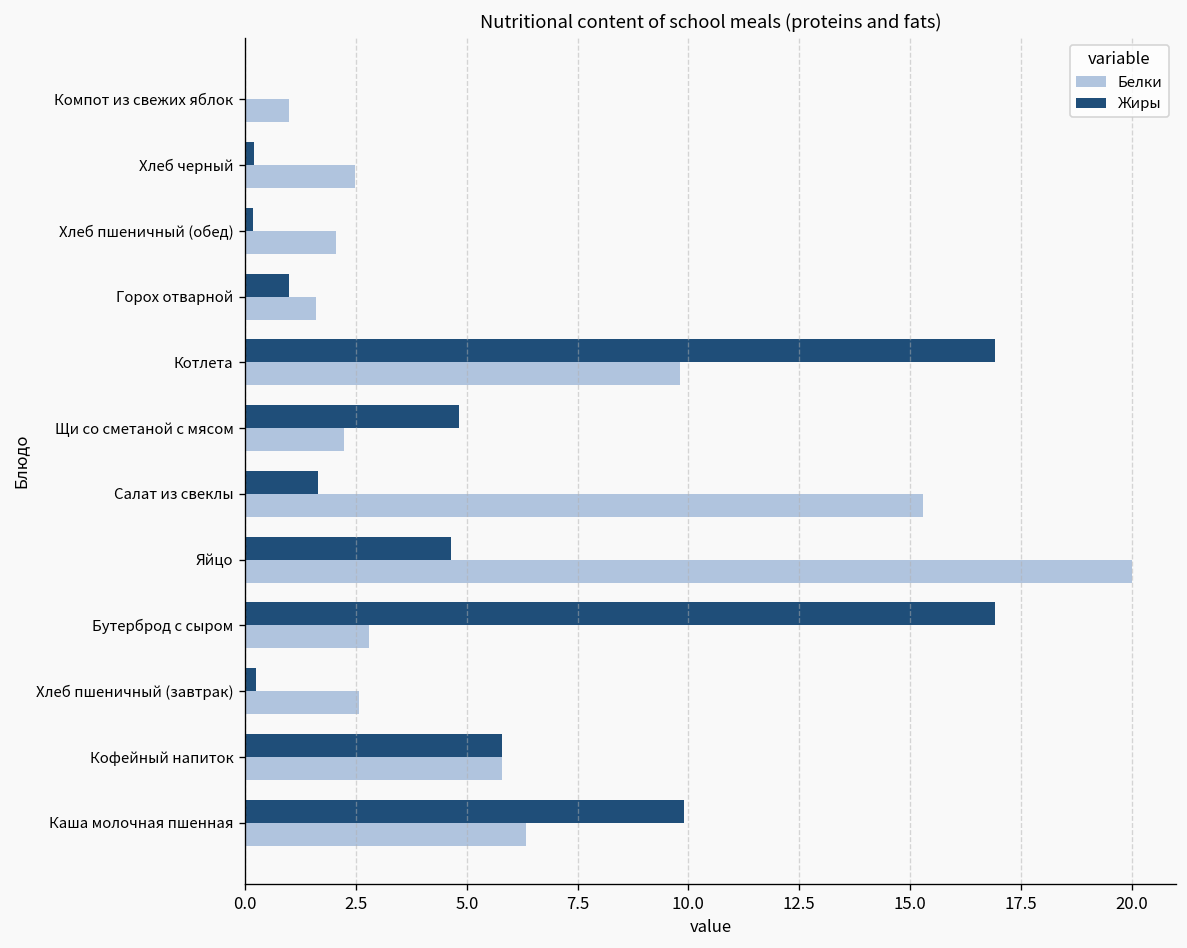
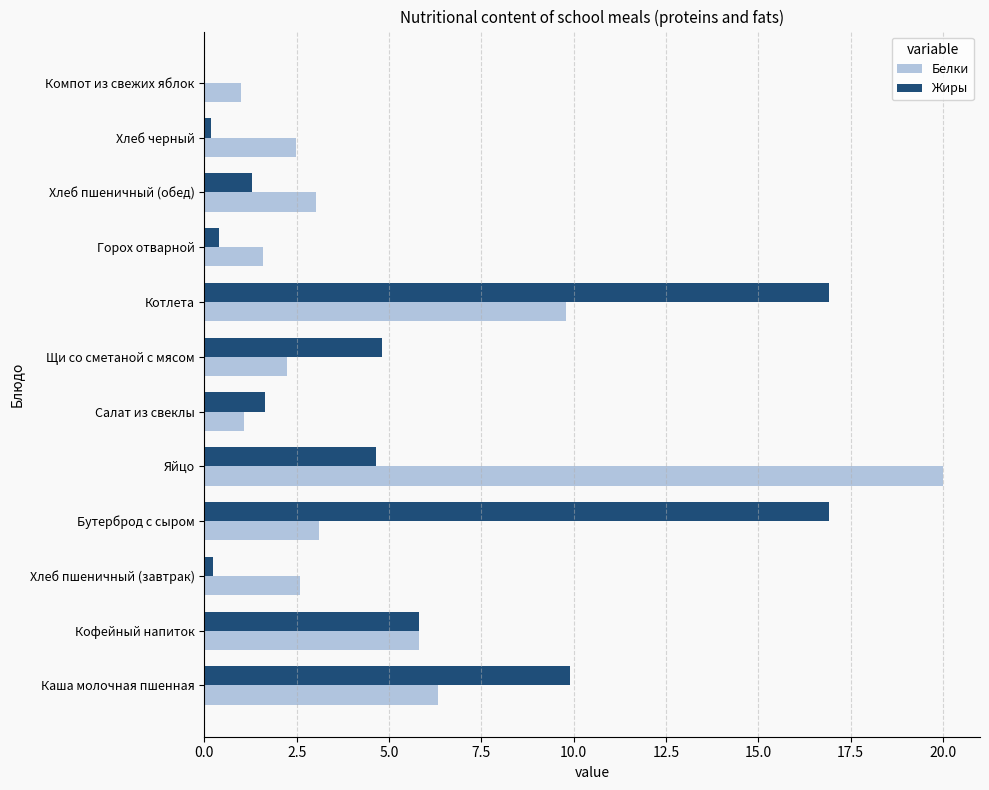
Жиры, Хлеб пшеничный (обед): 0.2 -> 1.3
Белки, Хлеб пшеничный (обед): 2.1 -> 3.0
Жиры, Горох отварной: 1.0 -> 0.4
Белки, Салат из свеклы: 15.3 -> 1.1
Белки, Бутерброд с сыром: 2.8 -> 3.1
